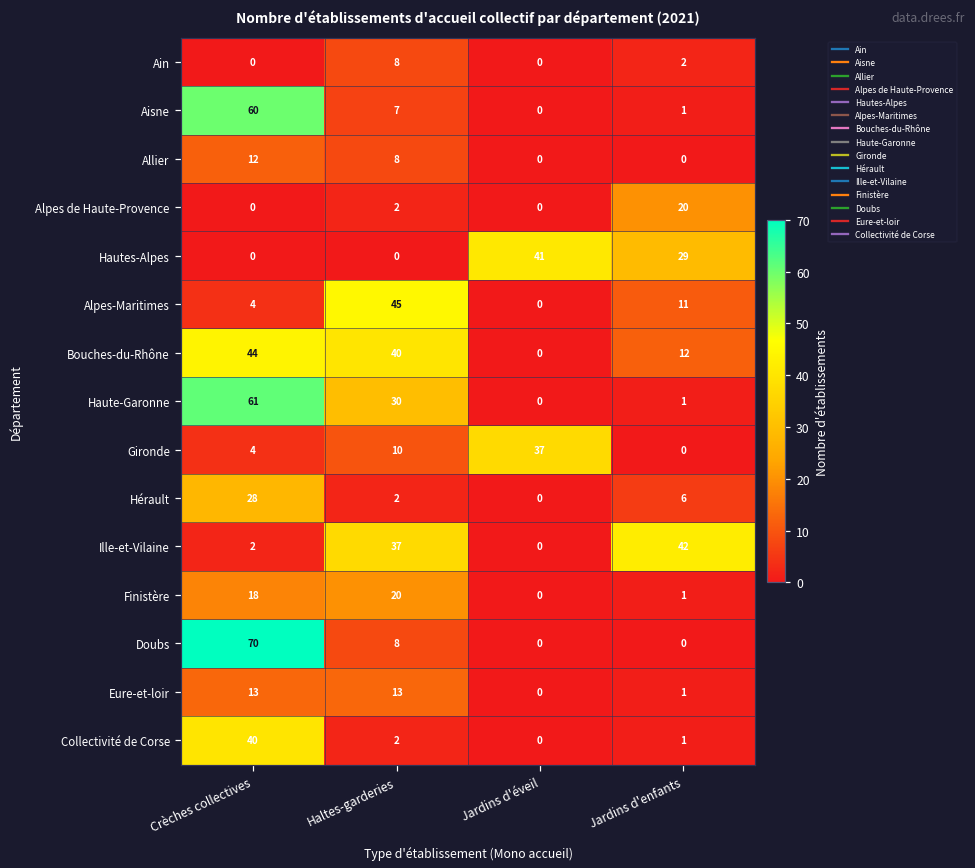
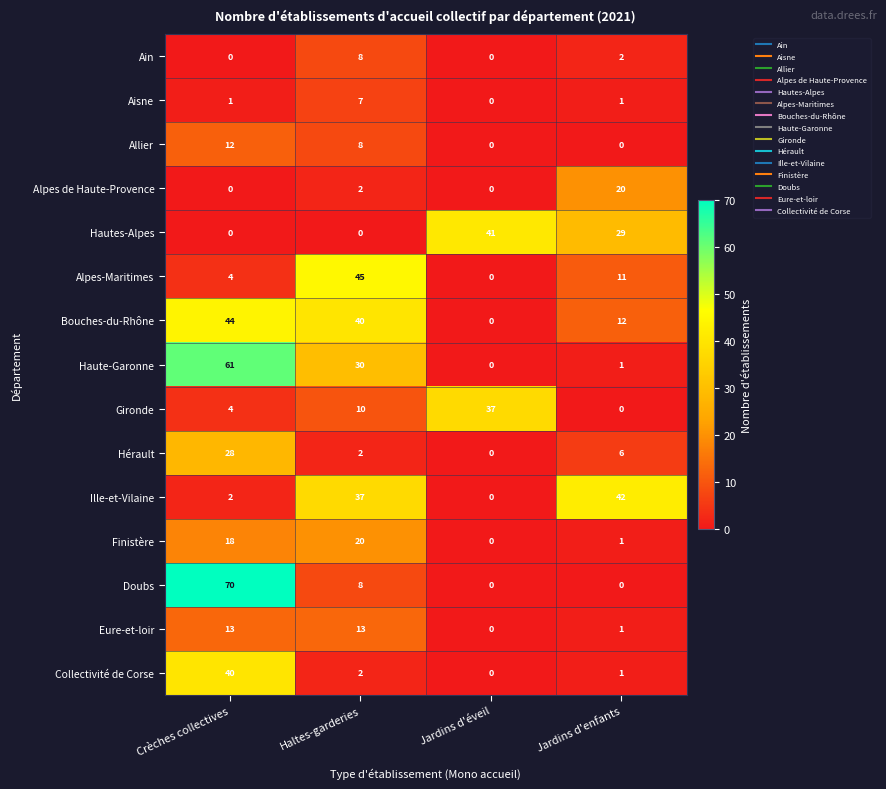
Aisne, Crèches collectives: 60 -> 1
